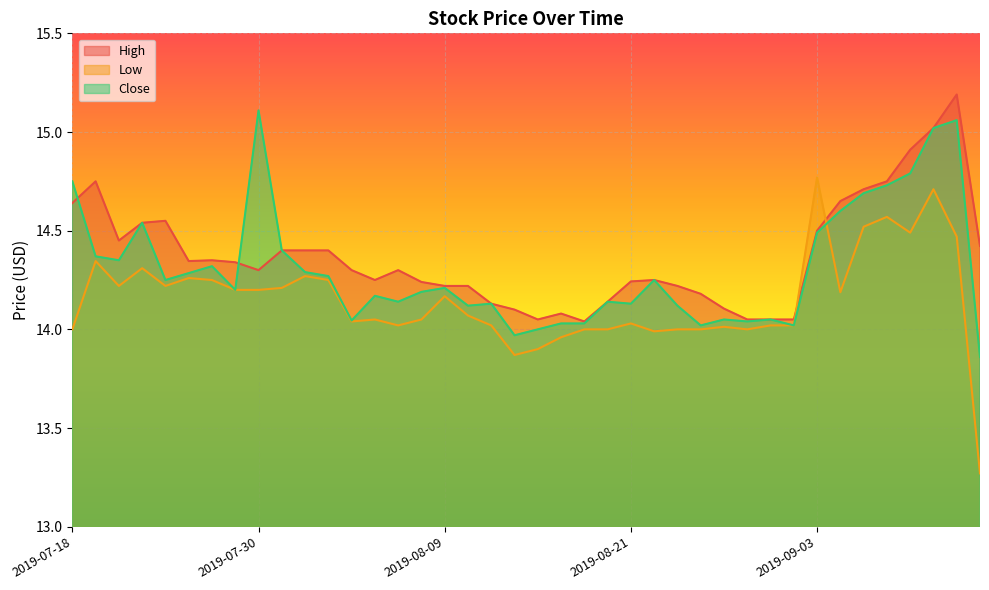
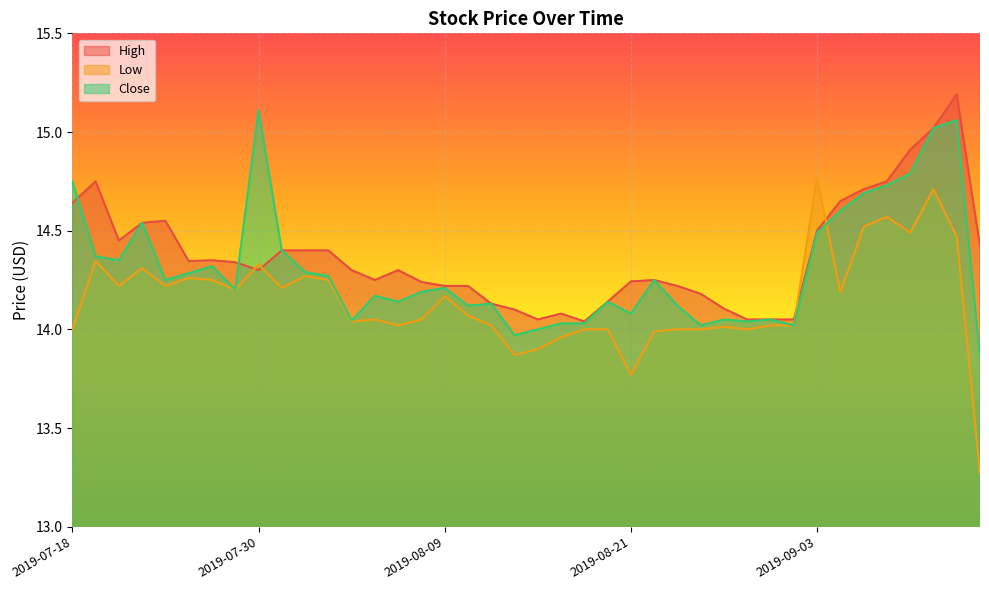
Low, 2019-07-30: 14.20 -> 14.33
Low, 2019-08-21: 14.03 -> 13.77
Close, 2019-08-21: 14.13 -> 14.08
